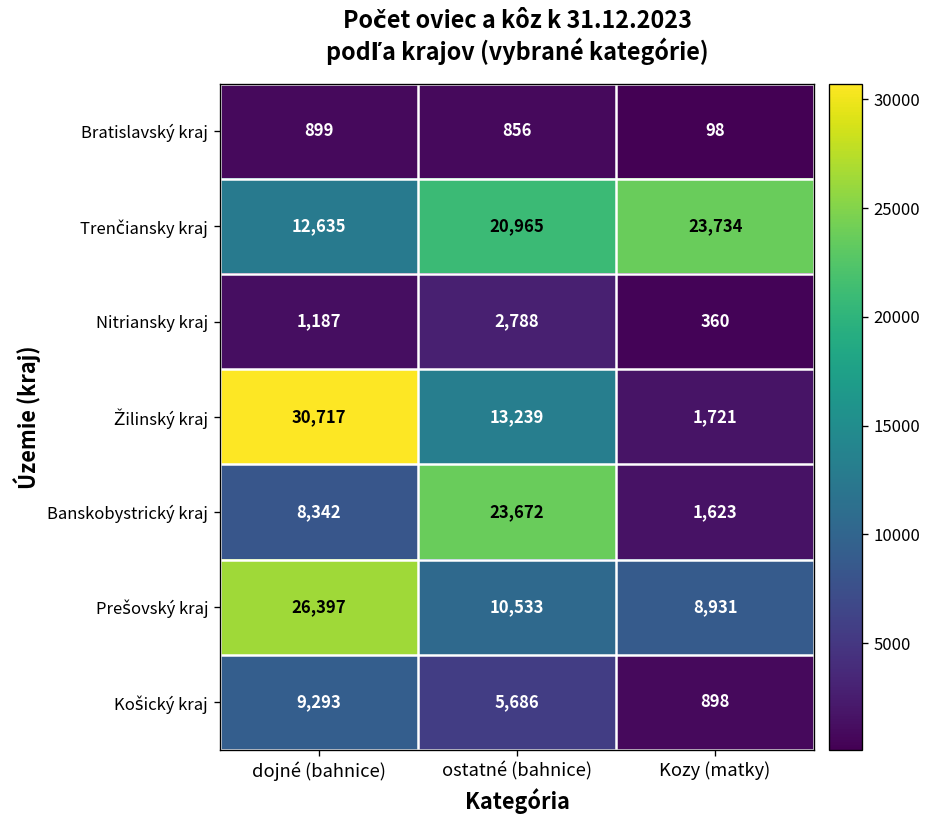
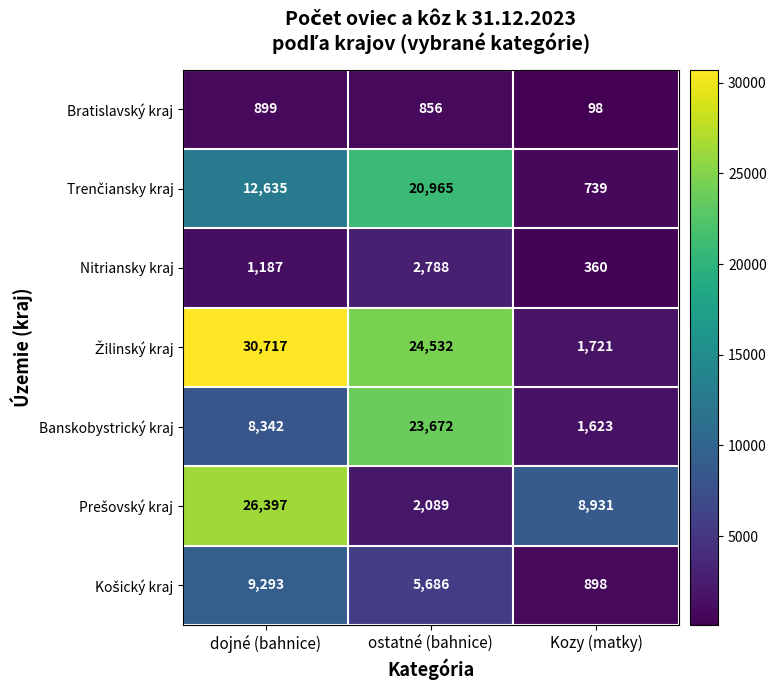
Trenčiansky kraj, Kozy (matky): 23,734 -> 739
Žilinský kraj, ostatné (bahnice): 13,239 -> 24,532
Prešovský kraj, ostatné (bahnice): 10,533 -> 2,089
